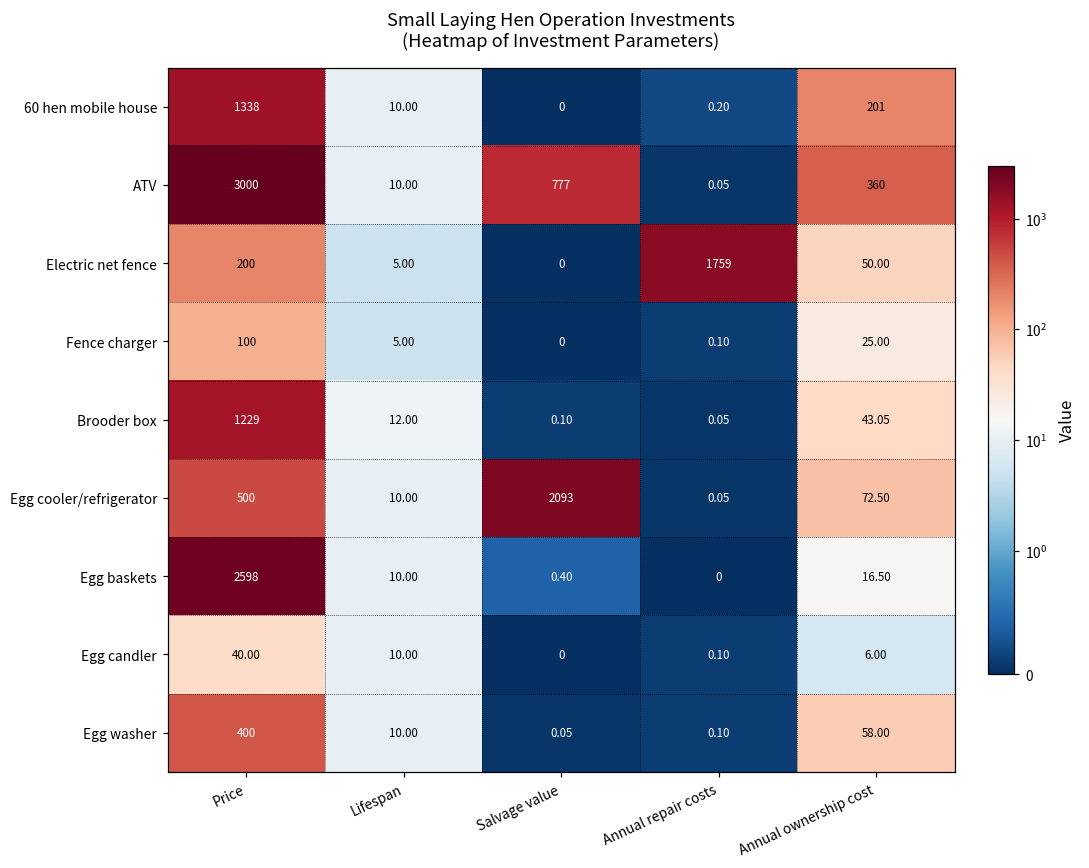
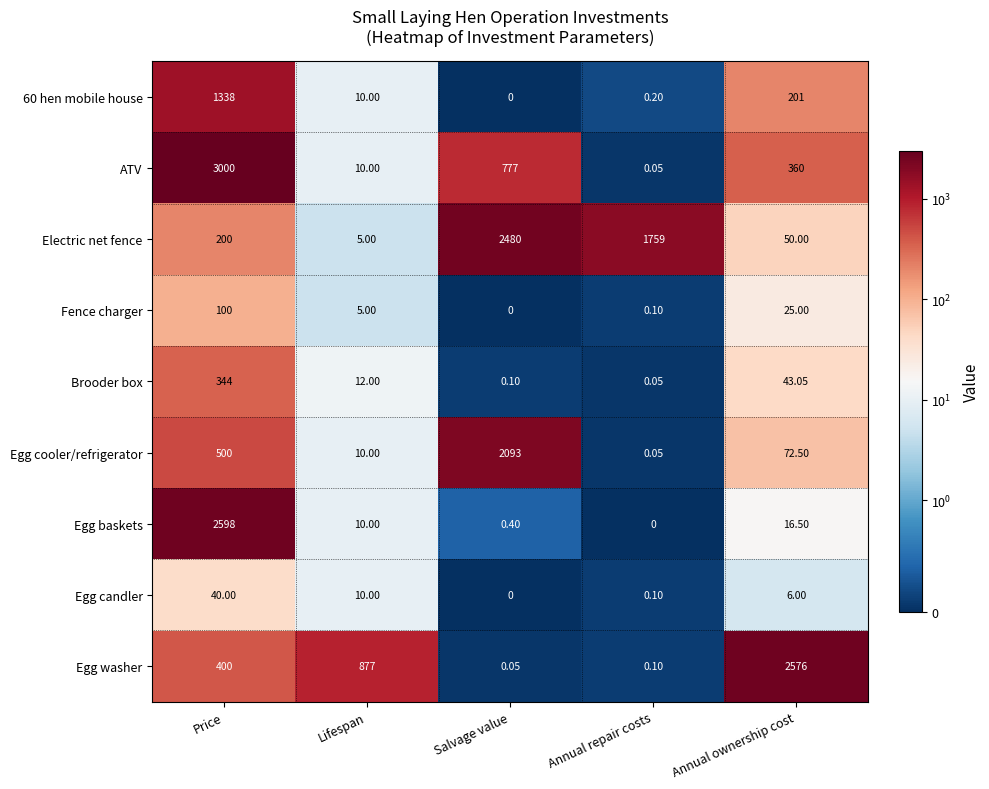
Electric net fence, Salvage value: 0 -> 2480
Brooder box, Price: 1229 -> 344
Egg washer, Lifespan: 10.00 -> 877
Egg washer, Annual ownership cost: 58.00 -> 2576
